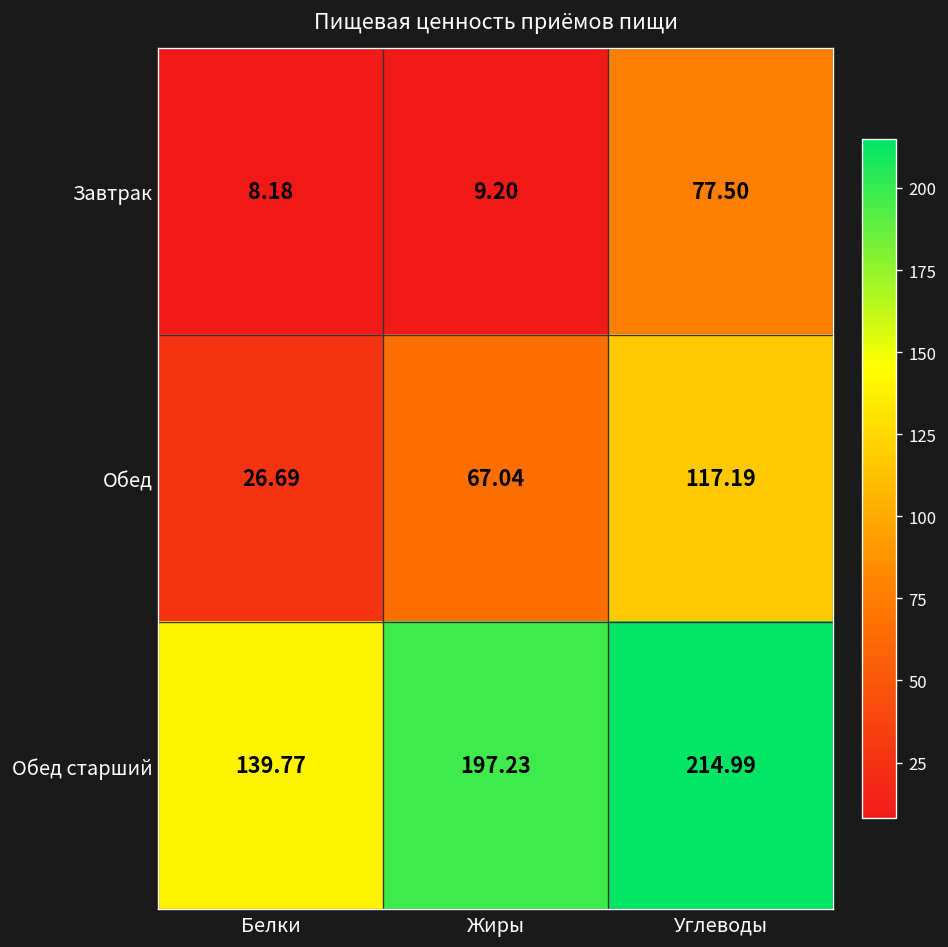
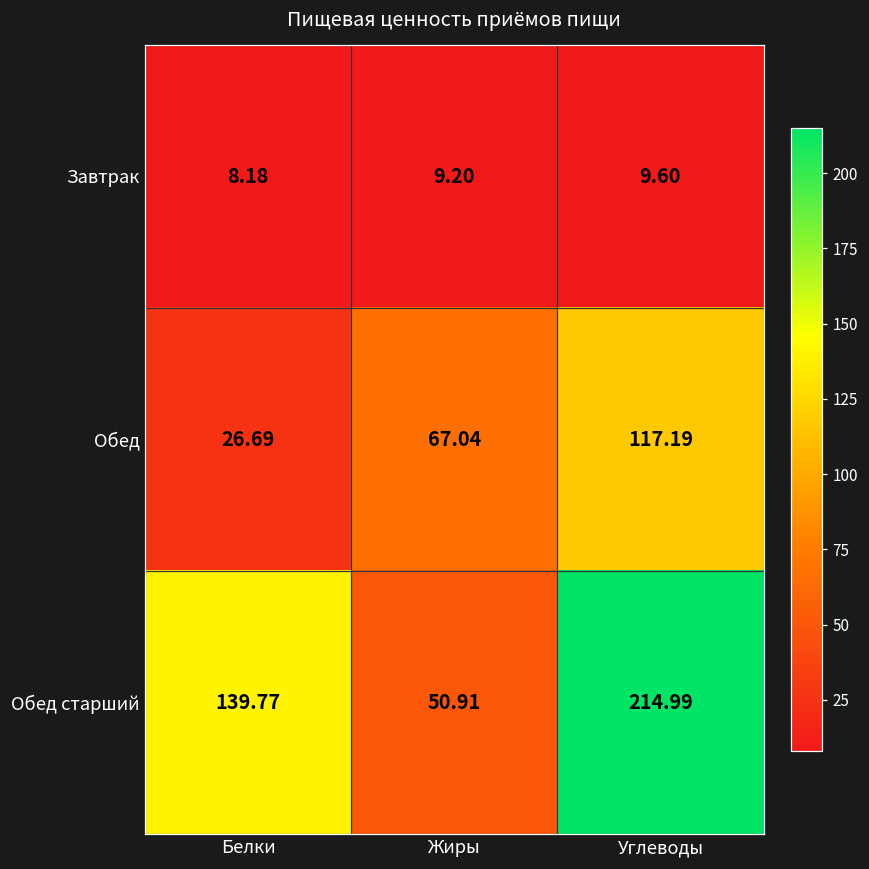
Завтрак, Углеводы: 77.50 -> 9.60
Обед старший, Жиры: 197.23 -> 50.91
